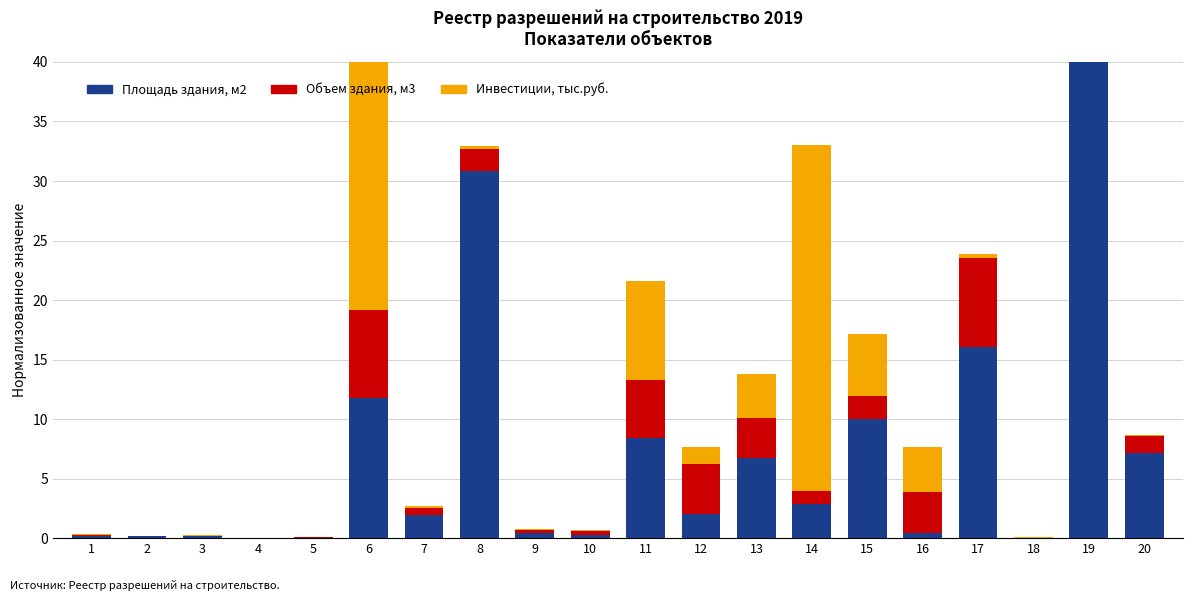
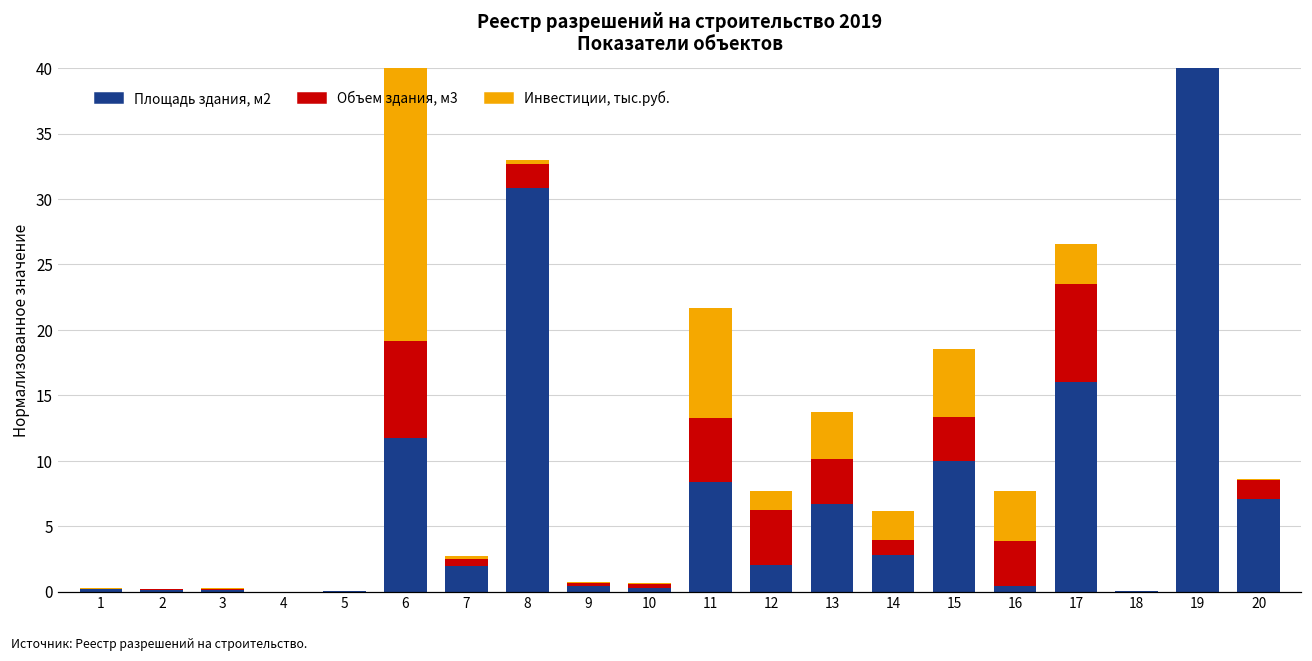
Инвестиции, тыс.руб., 14: 29.1 -> 2.3
Объем здания, м3, 15: 1.9 -> 3.4
Инвестиции, тыс.руб., 17: 0.4 -> 3.0
